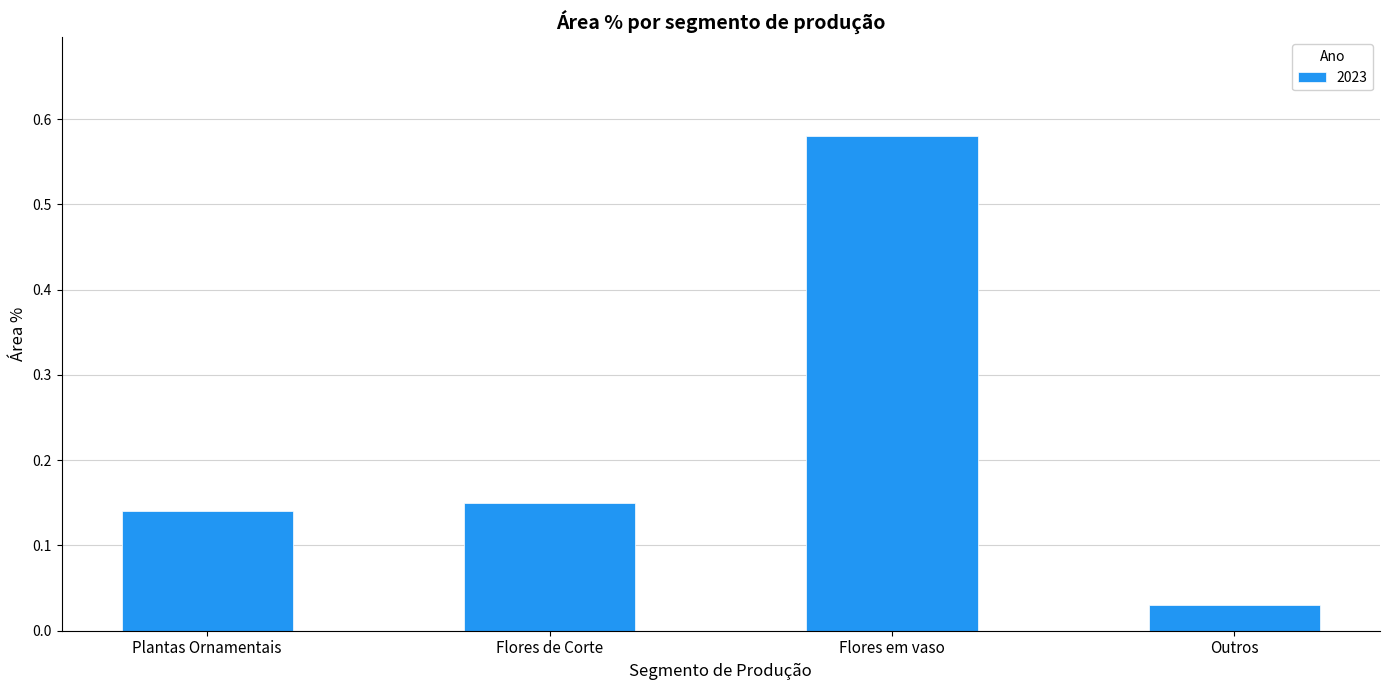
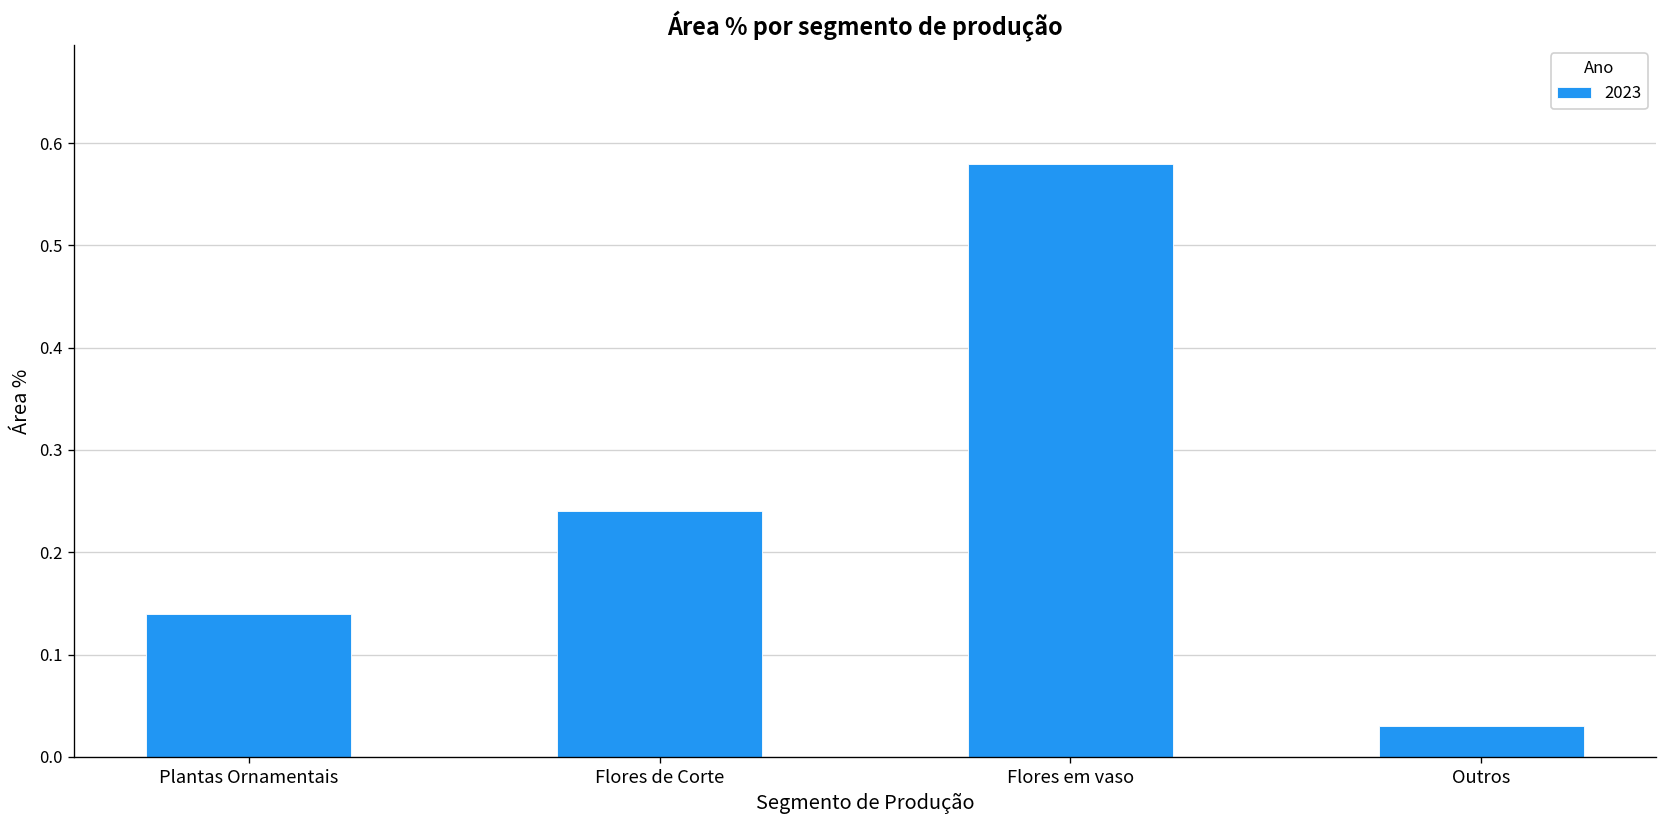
Flores de Corte: 0.15 -> 0.24
